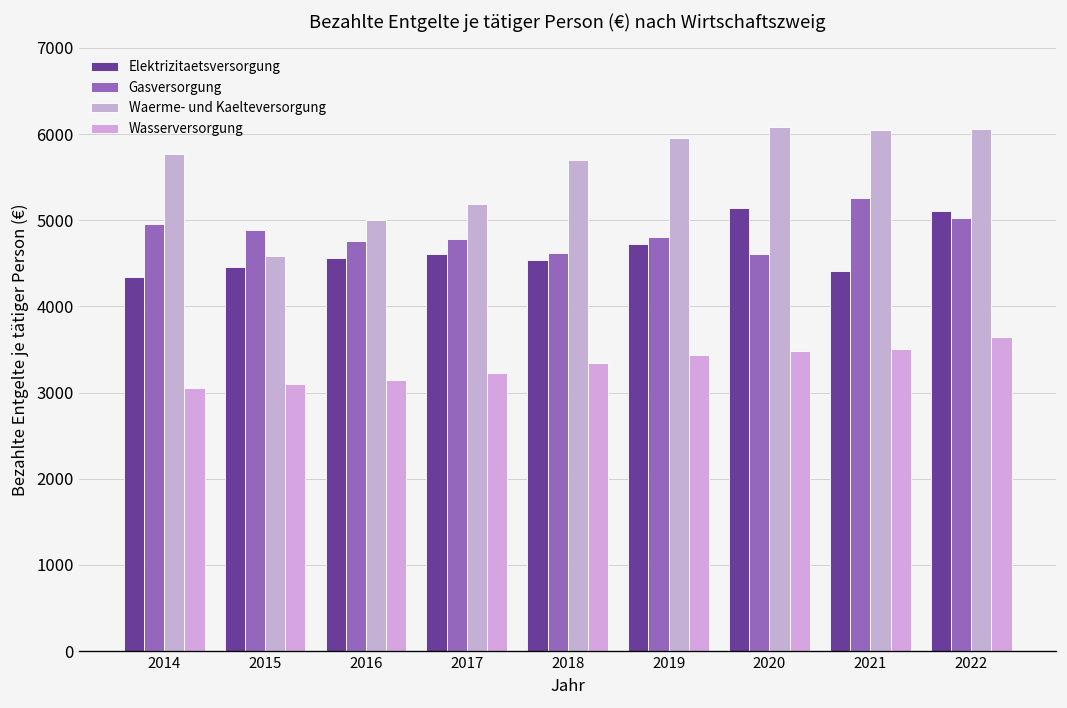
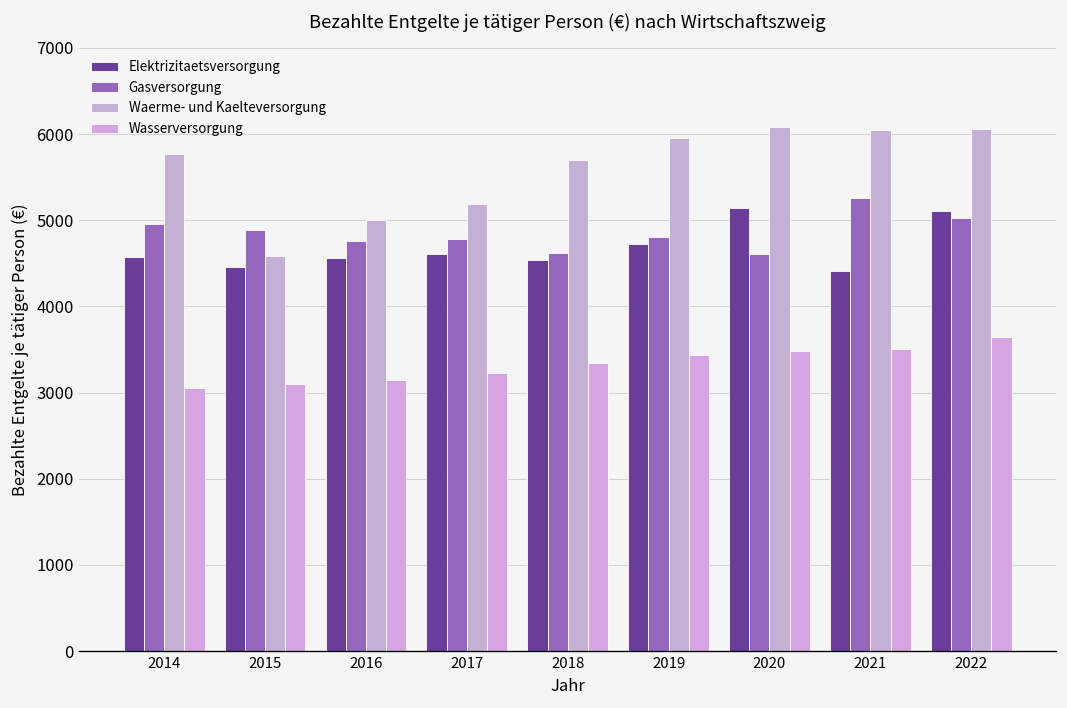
Elektrizitaetsversorgung, 2014: 4300 -> 4600
